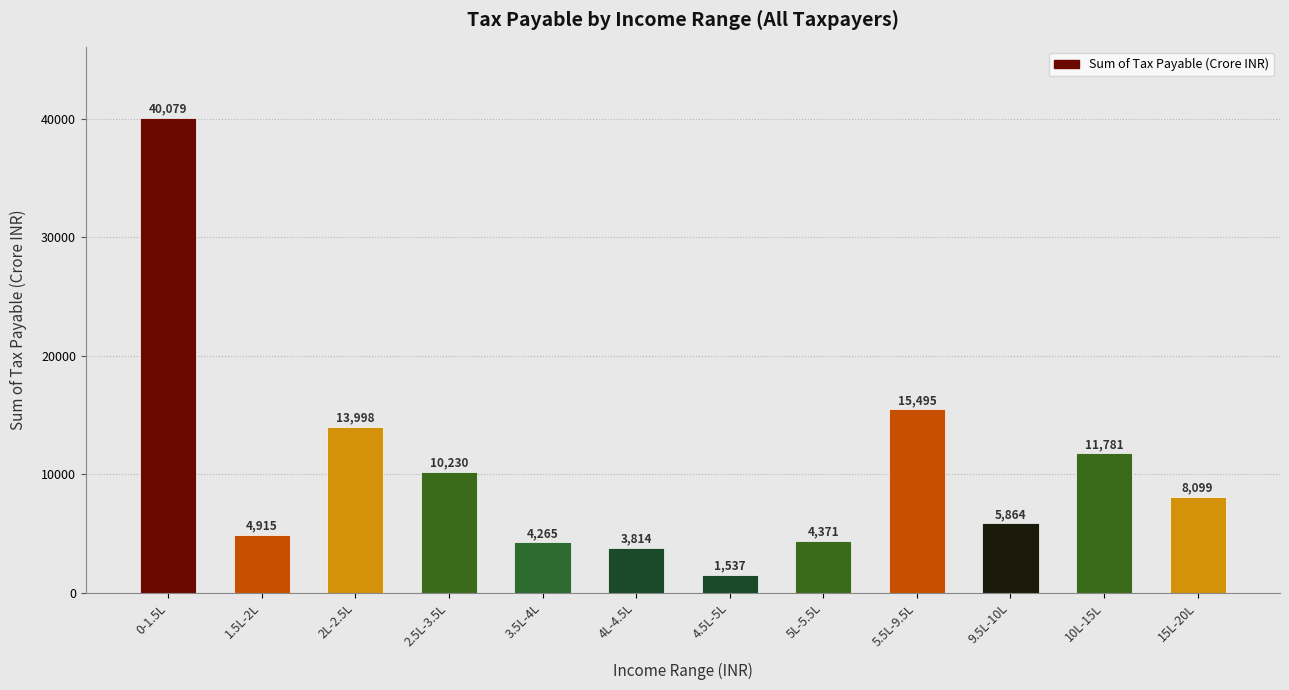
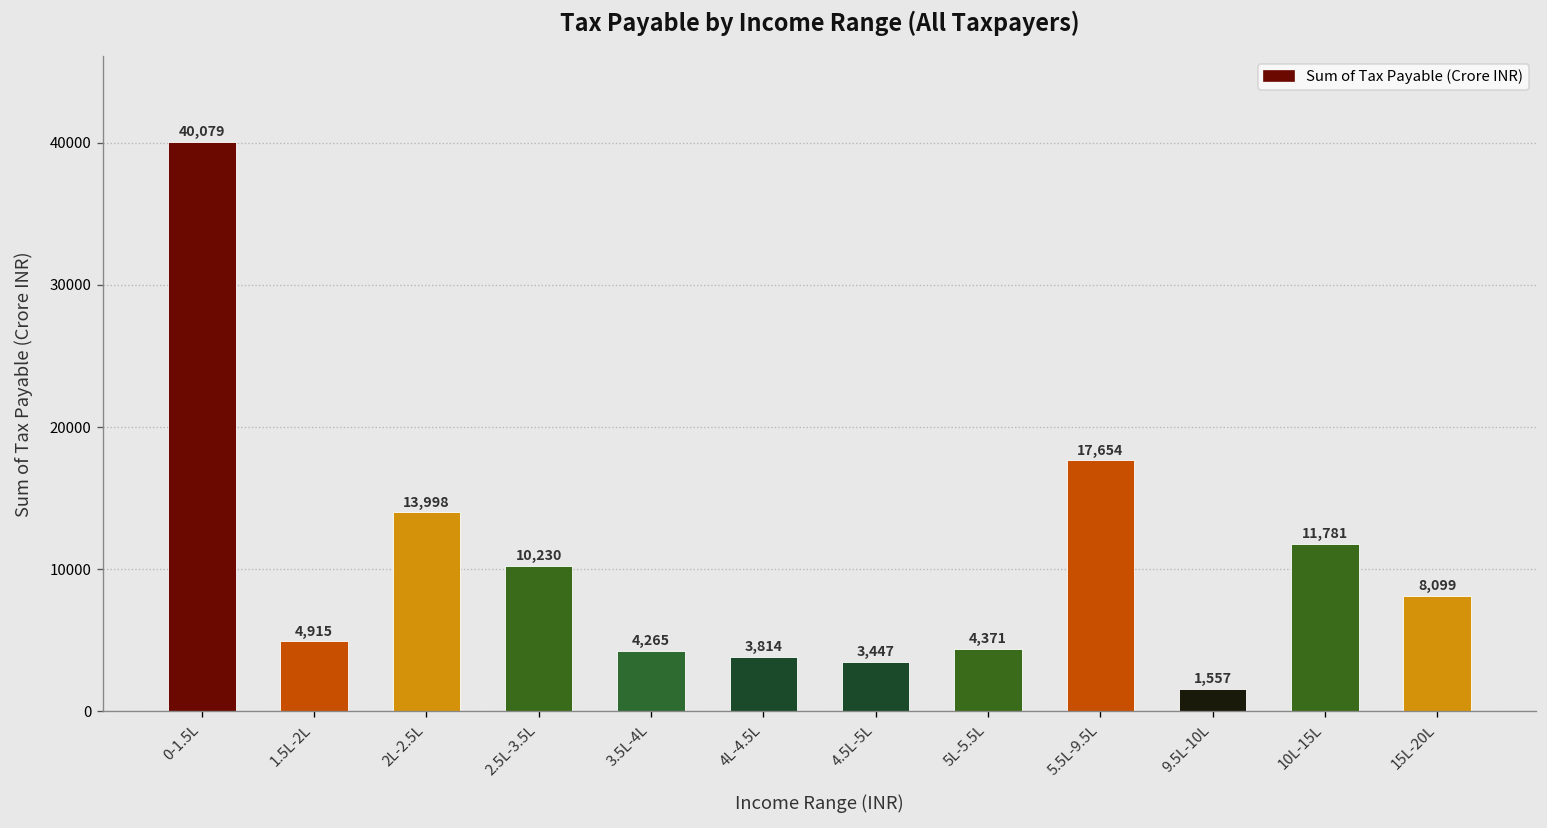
4.5L-5L: 1,537 -> 3,447
5.5L-9.5L: 15,495 -> 17,654
9.5L-10L: 5,864 -> 1,557
